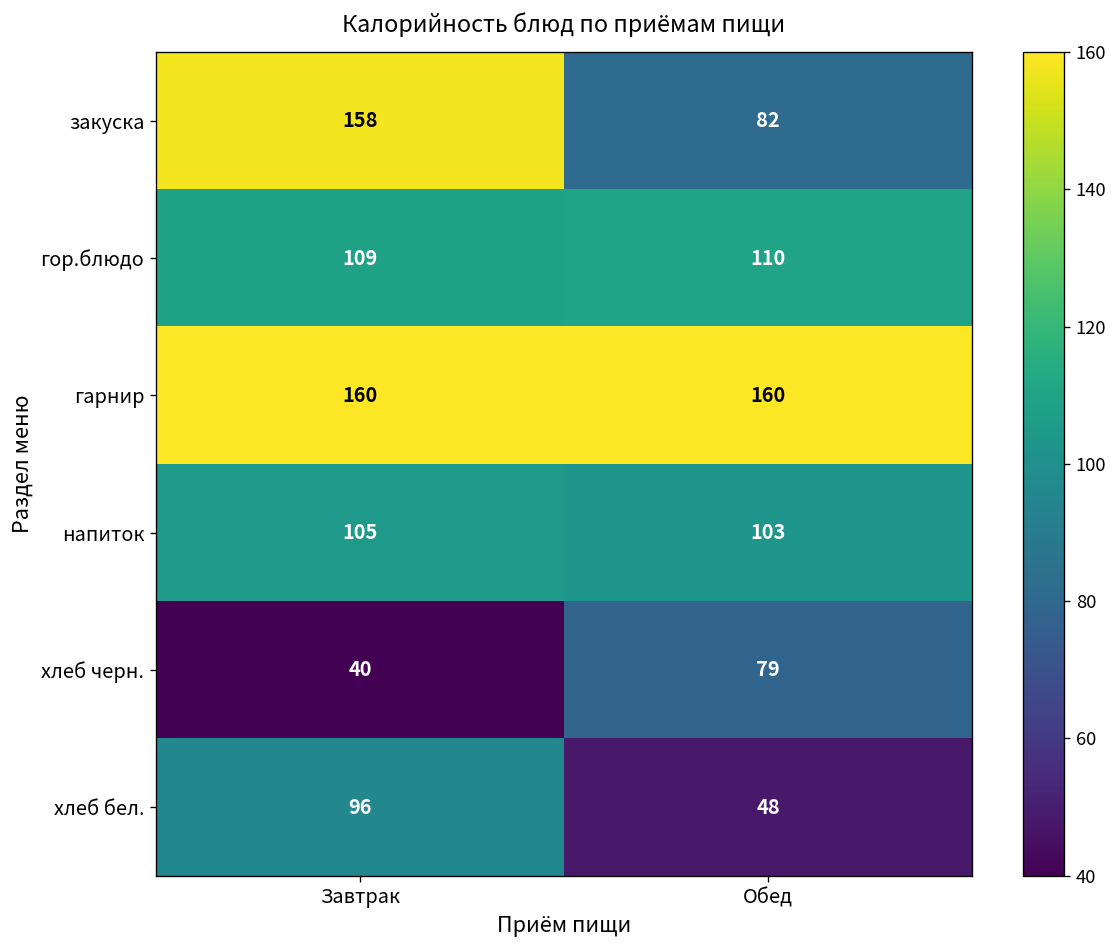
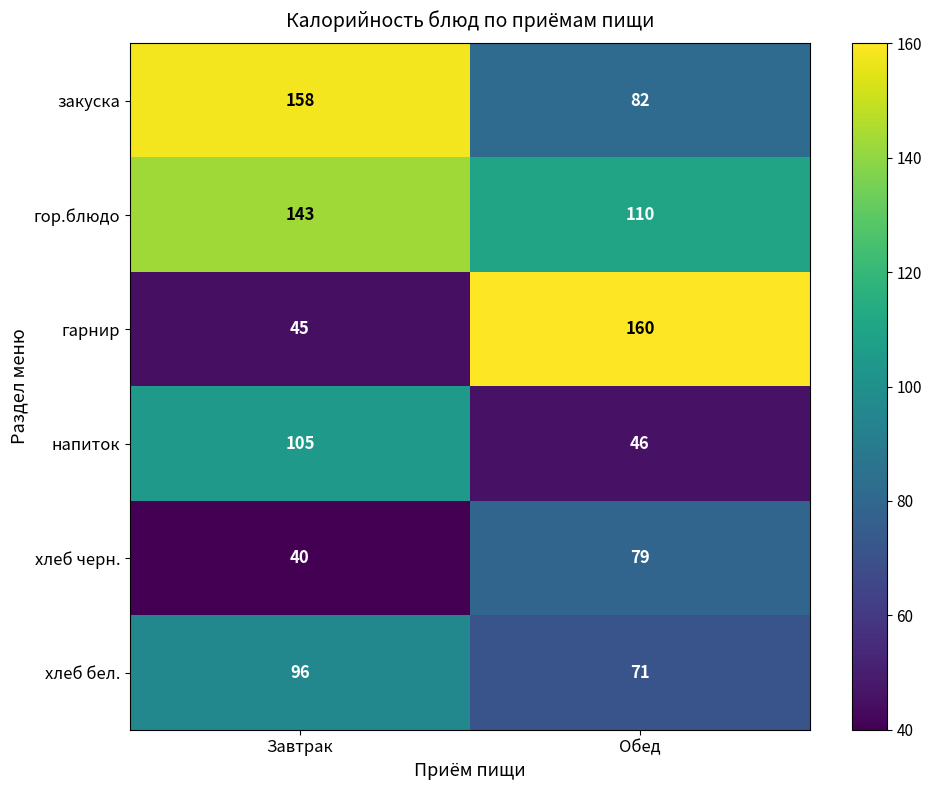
гор.блюдо, Завтрак: 109 -> 143
гарнир, Завтрак: 160 -> 45
напиток, Обед: 103 -> 46
хлеб бел., Обед: 48 -> 71
